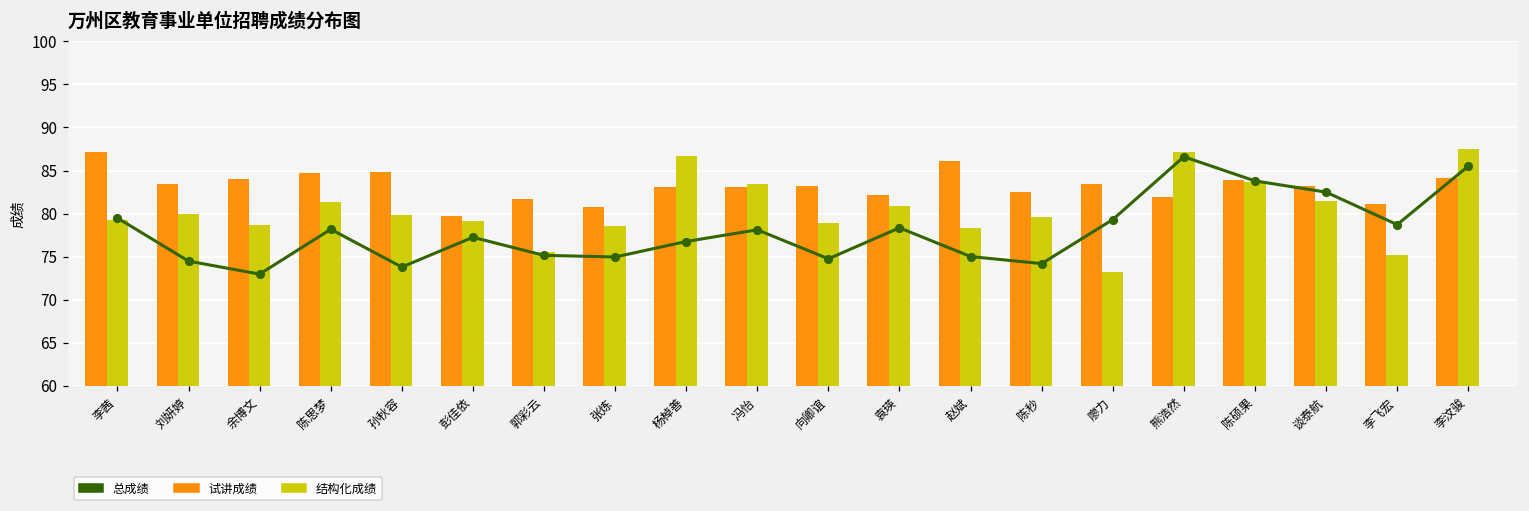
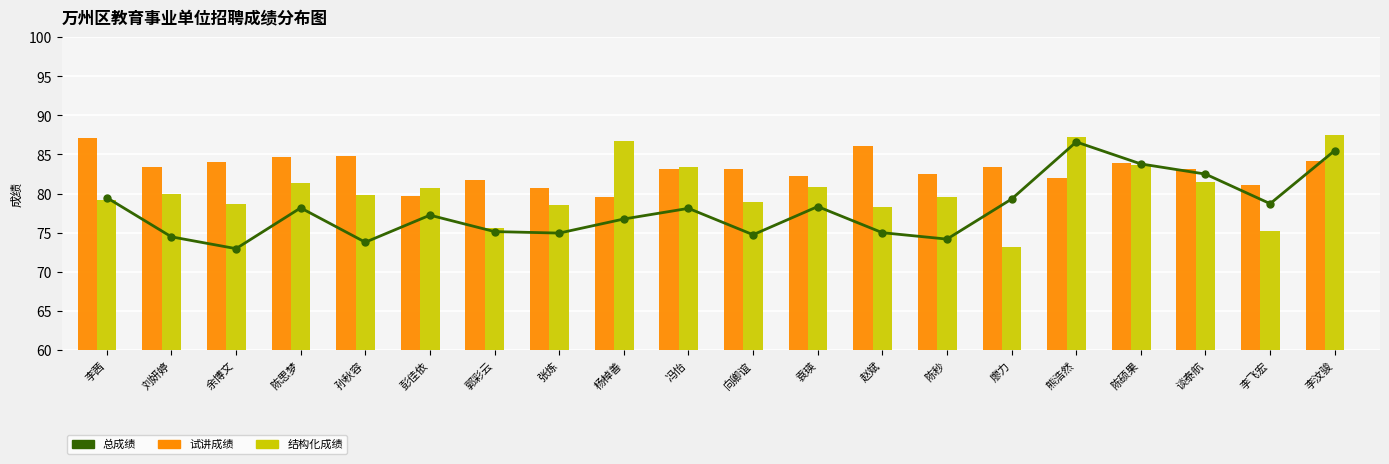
结构化成绩, 彭佳依: 79 -> 81
试讲成绩, 杨棹善: 83 -> 80
